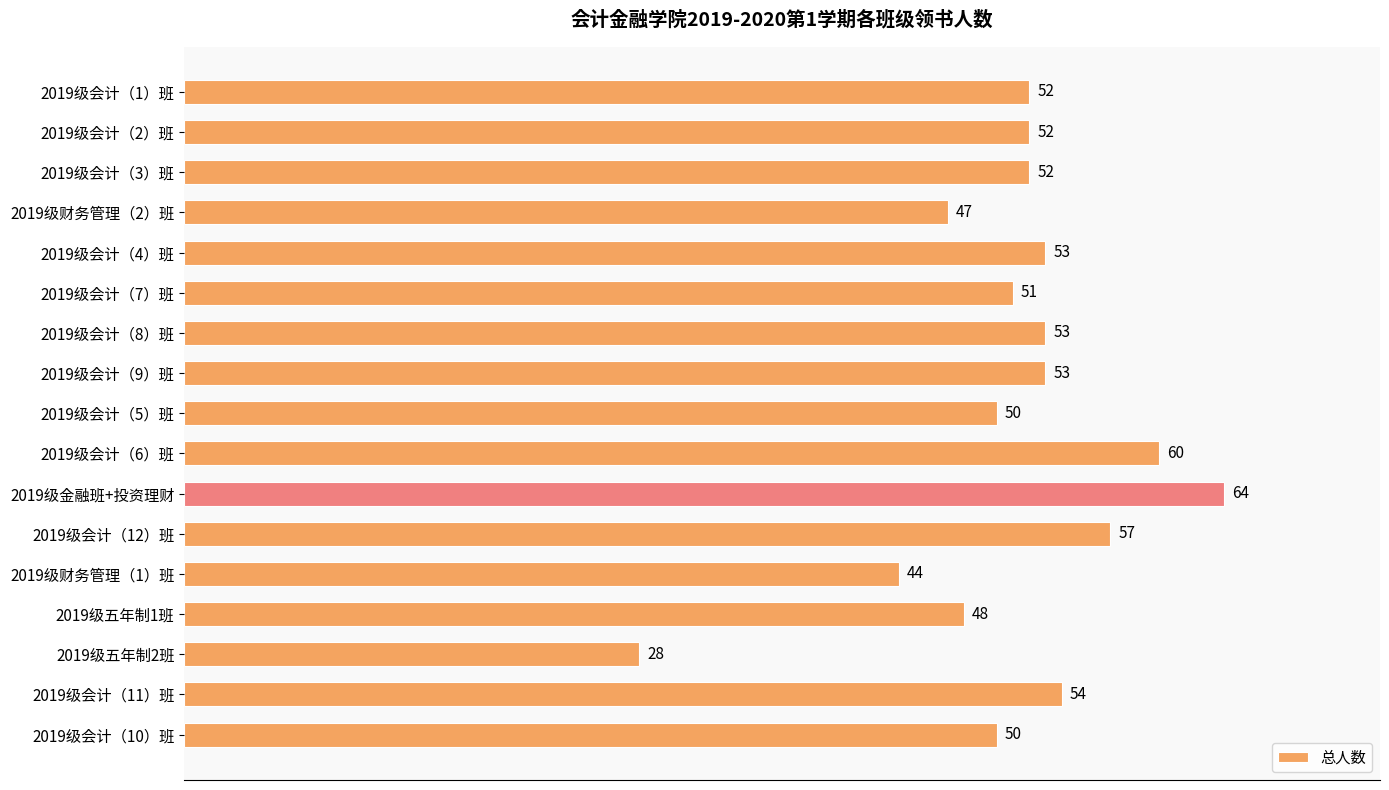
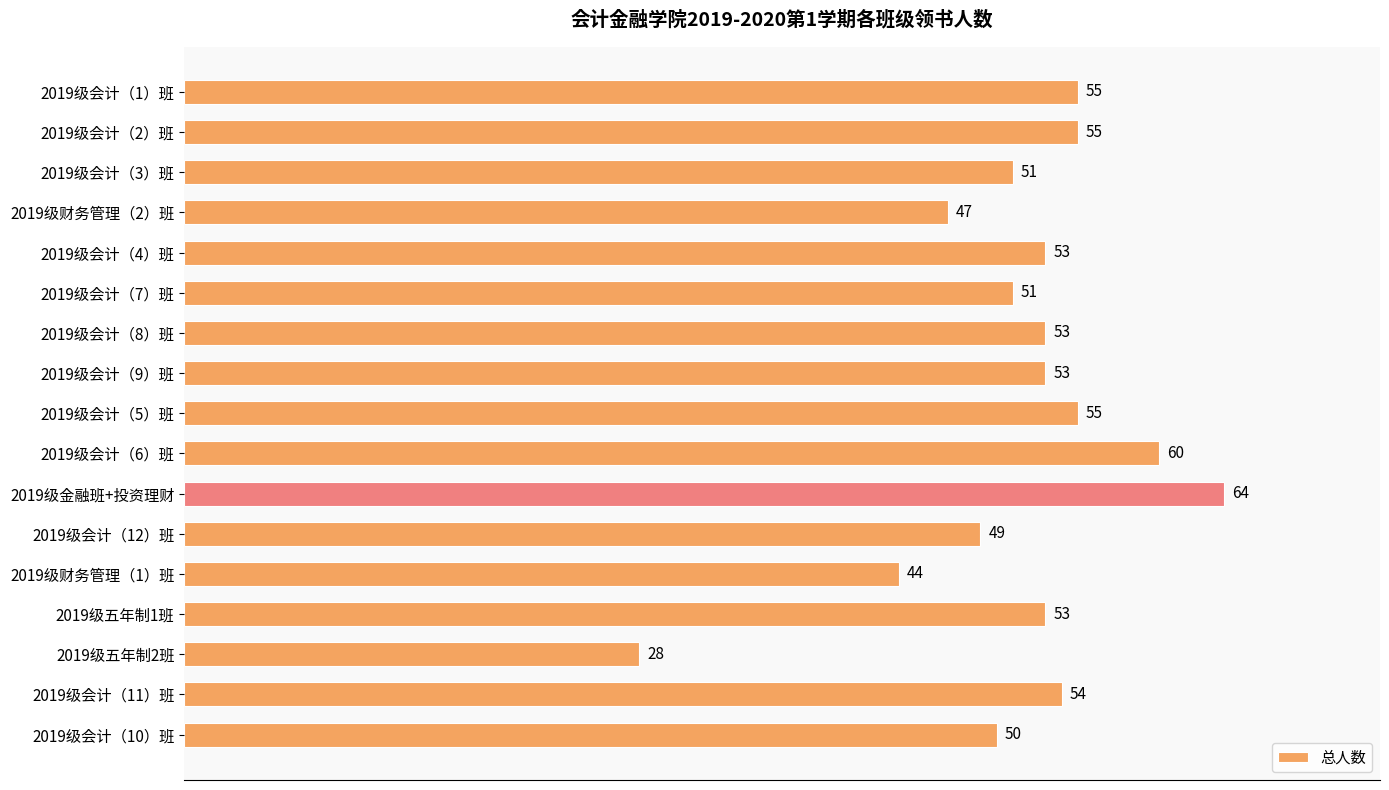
2019级会计（1）班: 52 -> 55
2019级会计（2）班: 52 -> 55
2019级会计（3）班: 52 -> 51
2019级会计（5）班: 50 -> 55
2019级会计（12）班: 57 -> 49
2019级五年制1班: 48 -> 53
